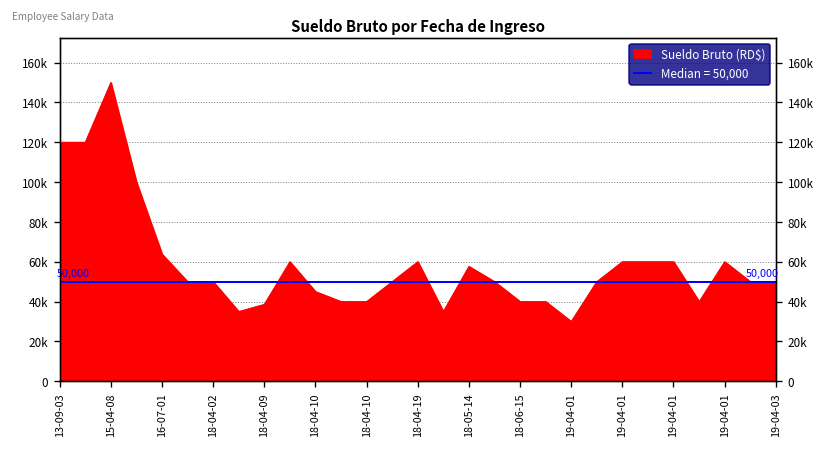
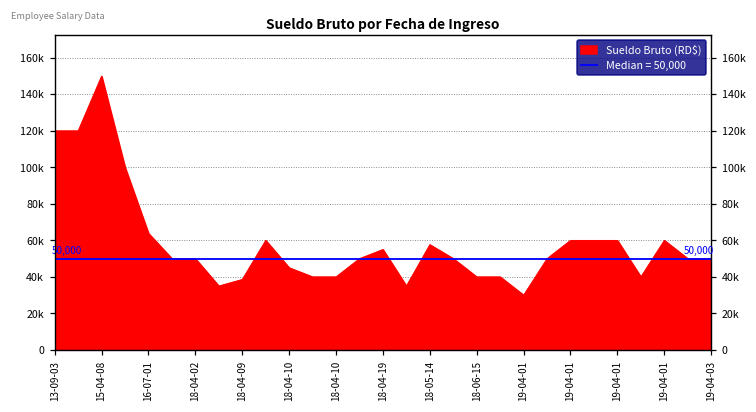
18-04-19: 60000 -> 55000
